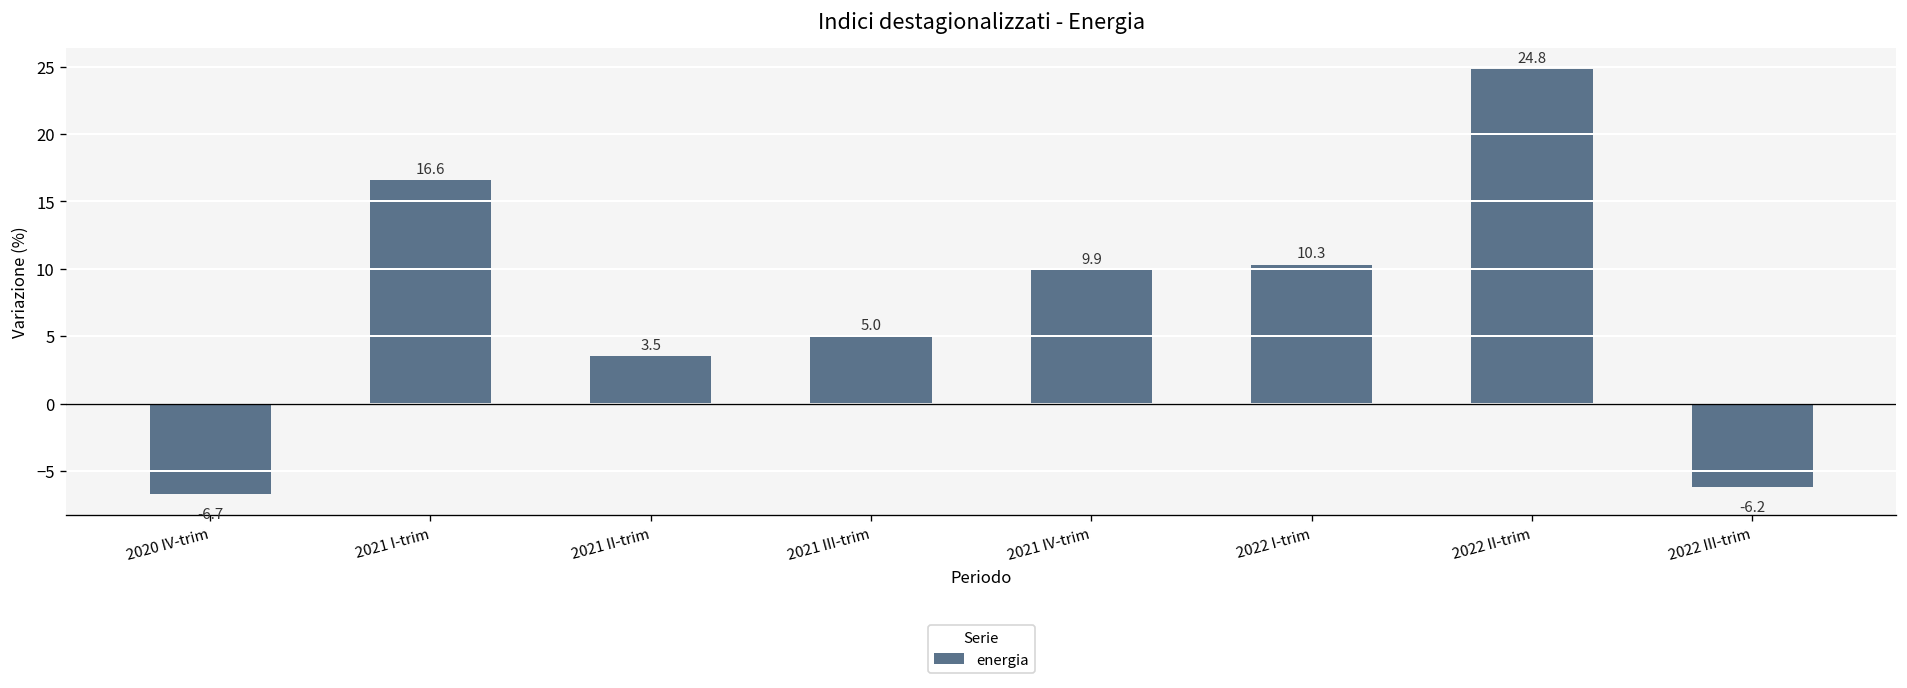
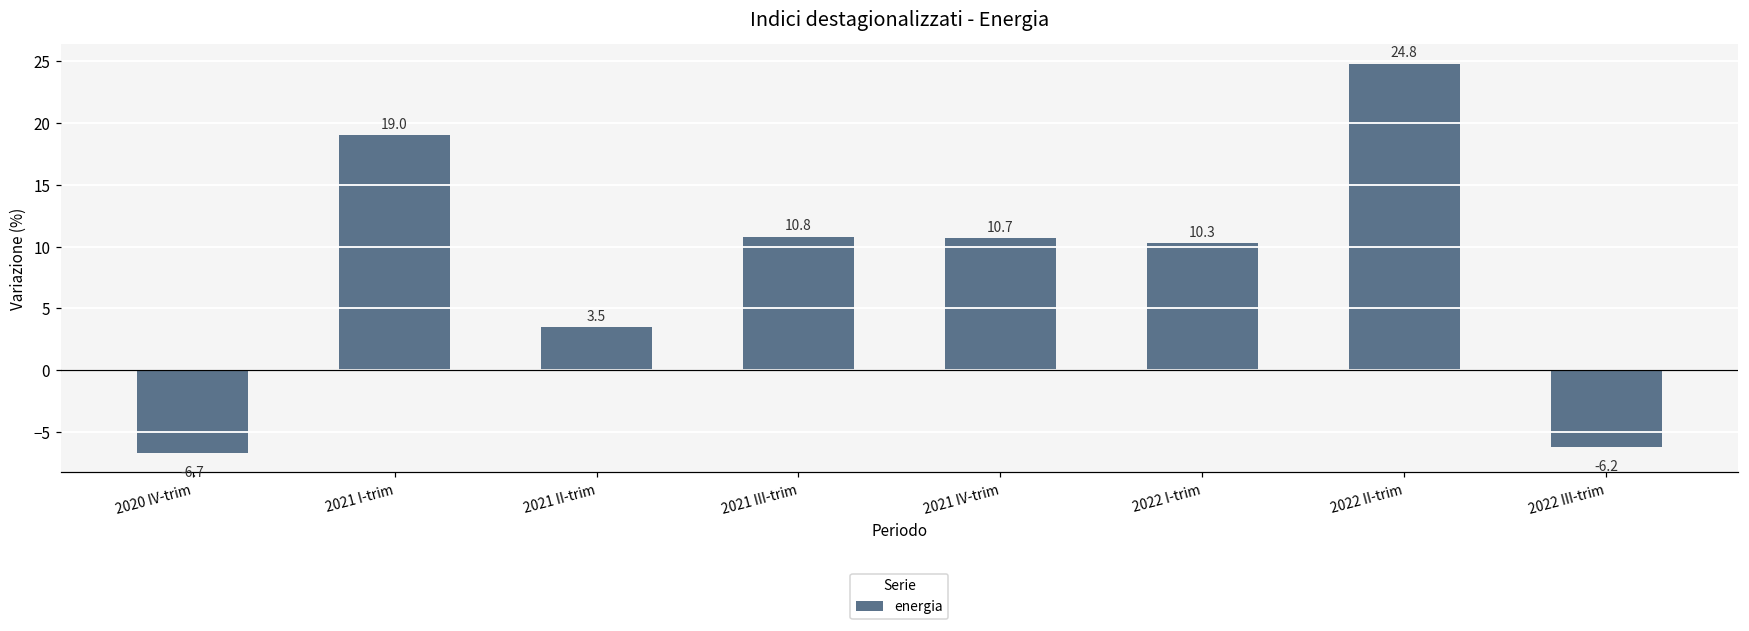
2021 I-trim: 16.6 -> 19.0
2021 III-trim: 5.0 -> 10.8
2021 IV-trim: 9.9 -> 10.7
